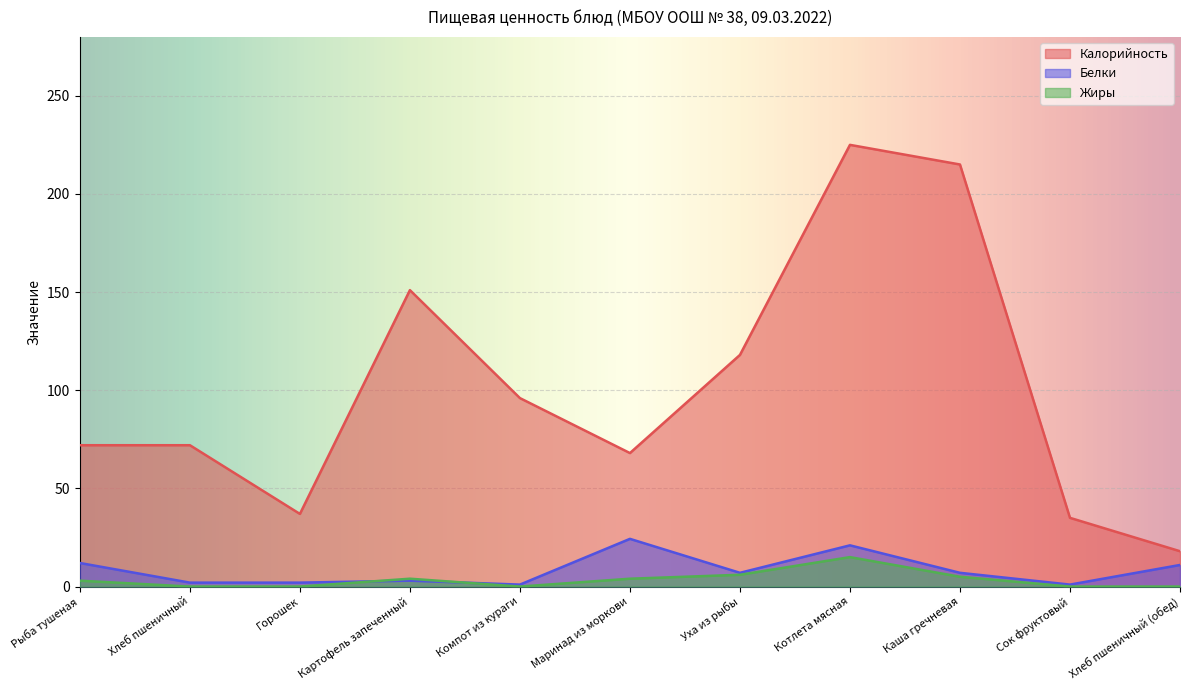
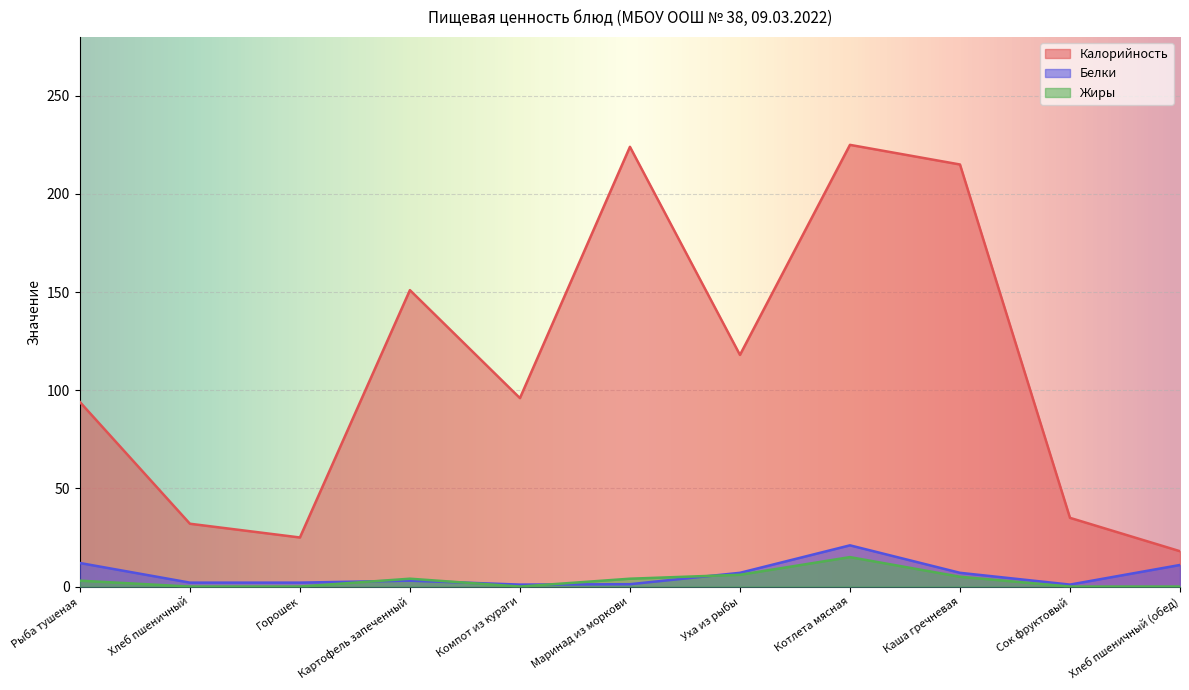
Калорийность, Рыба тушеная: 72 -> 94
Калорийность, Хлеб пшеничный: 72 -> 32
Калорийность, Горошек: 37 -> 25
Калорийность, Маринад из моркови: 68 -> 224
Белки, Маринад из моркови: 24 -> 1
